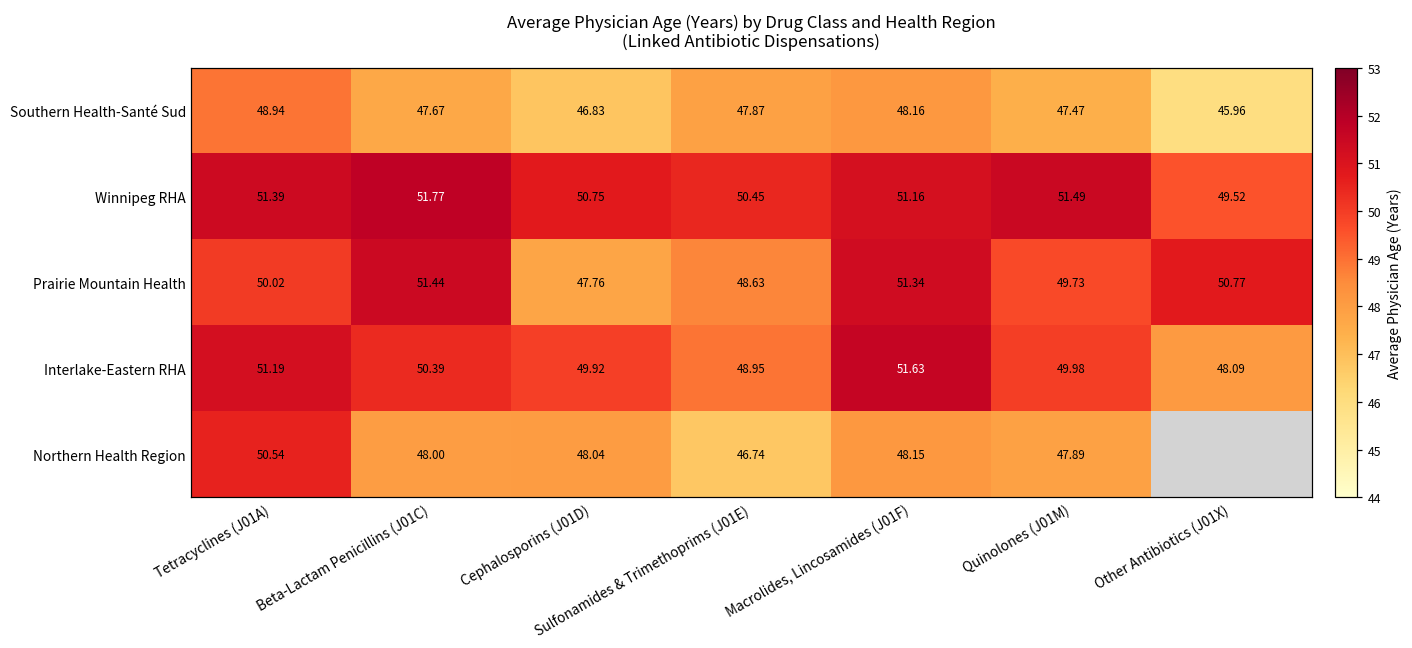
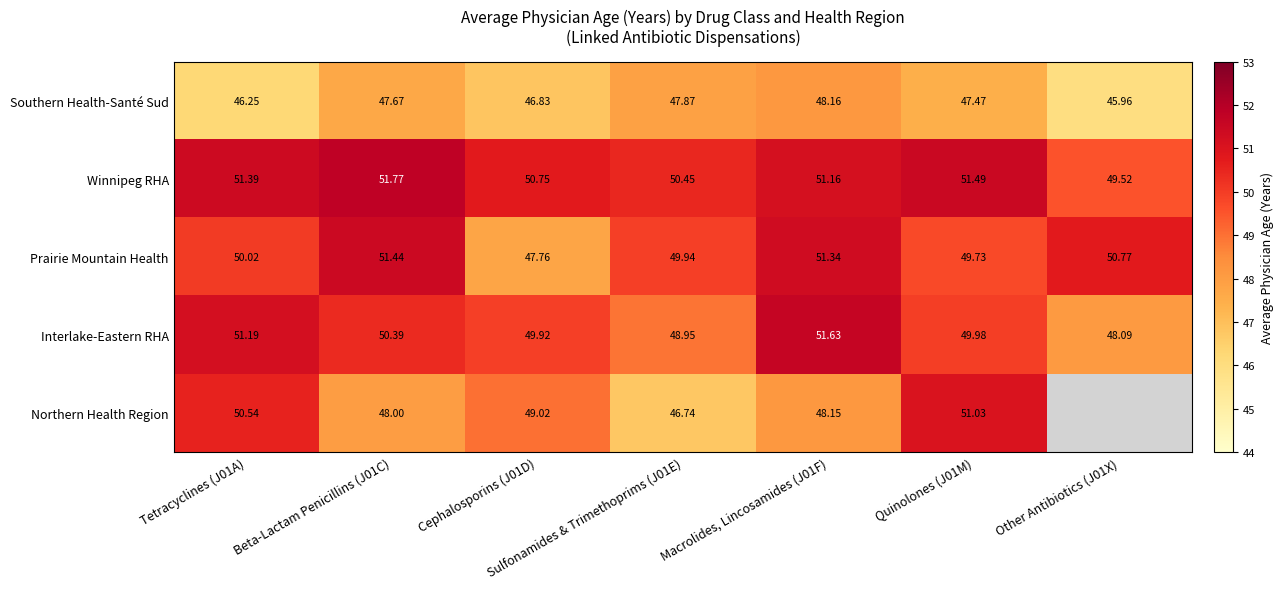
Southern Health-Santé Sud, Tetracyclines (J01A): 48.94 -> 46.25
Prairie Mountain Health, Sulfonamides & Trimethoprims (J01E): 48.63 -> 49.94
Northern Health Region, Cephalosporins (J01D): 48.04 -> 49.02
Northern Health Region, Quinolones (J01M): 47.89 -> 51.03
